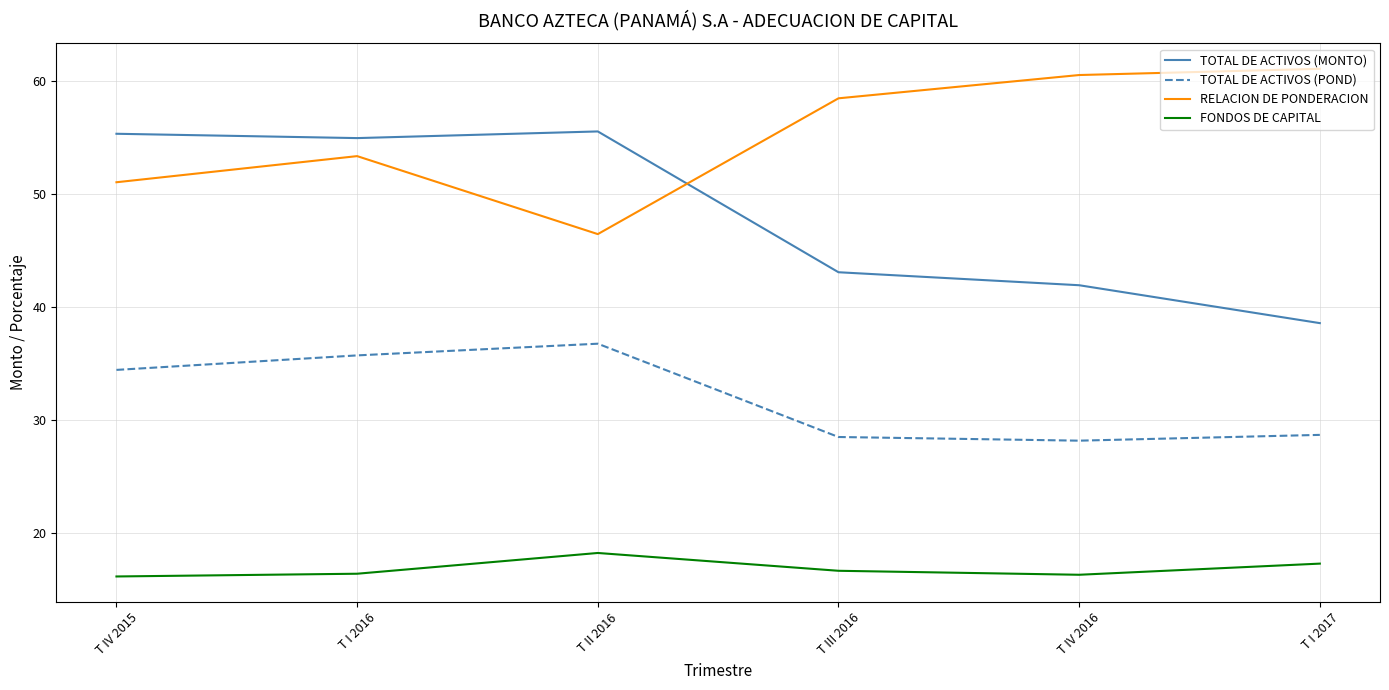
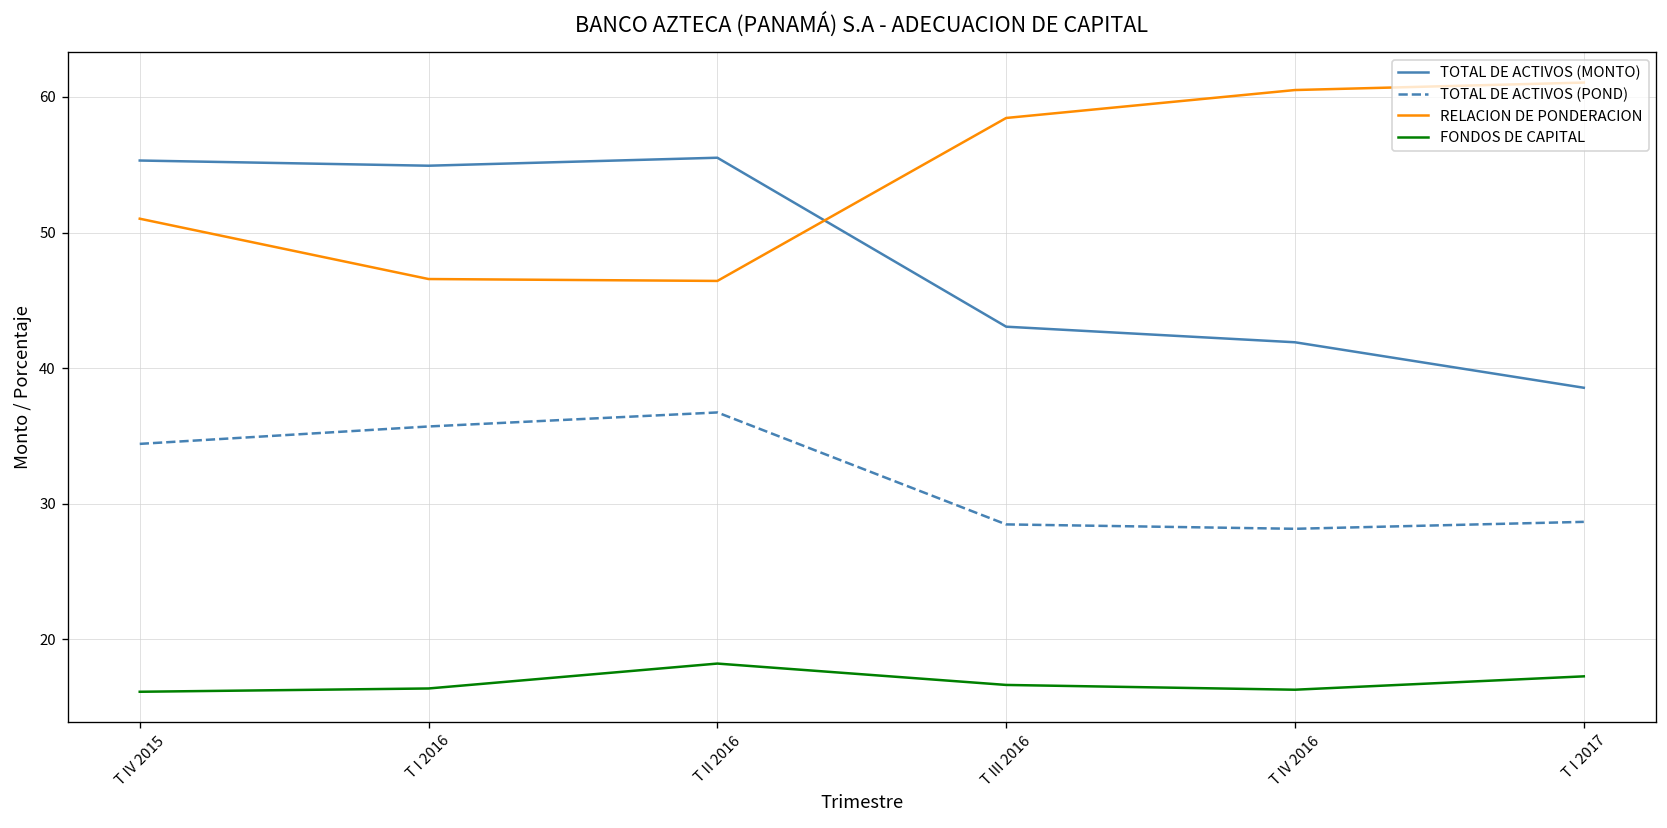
RELACION DE PONDERACION, T I 2016: 53.3 -> 46.6
